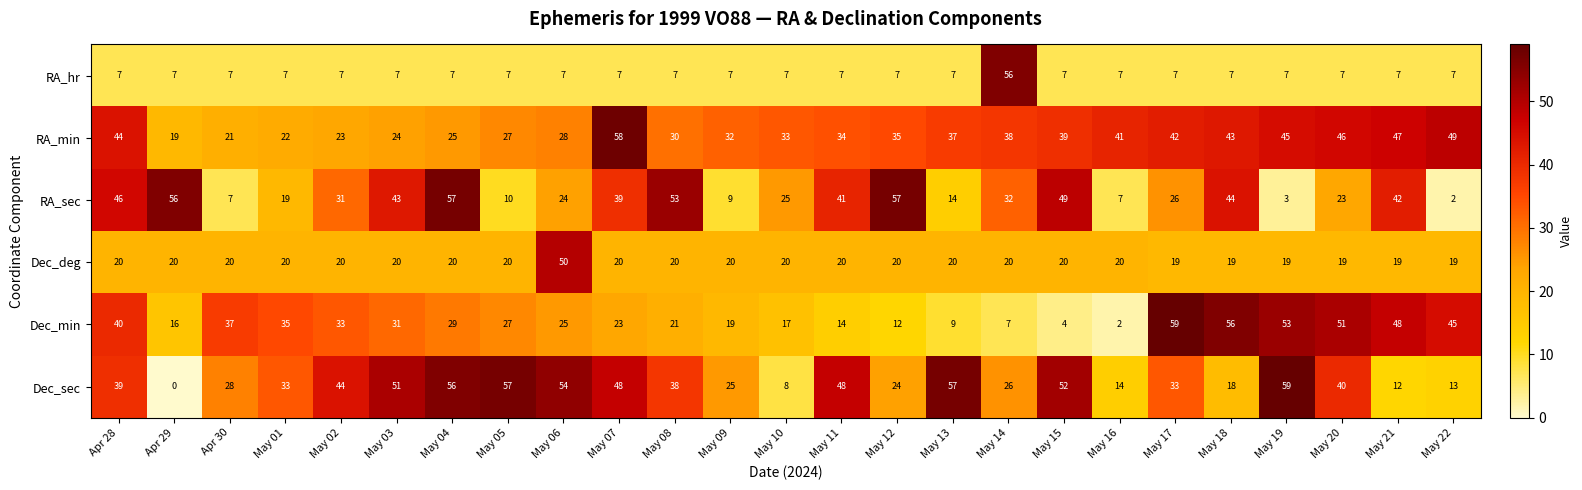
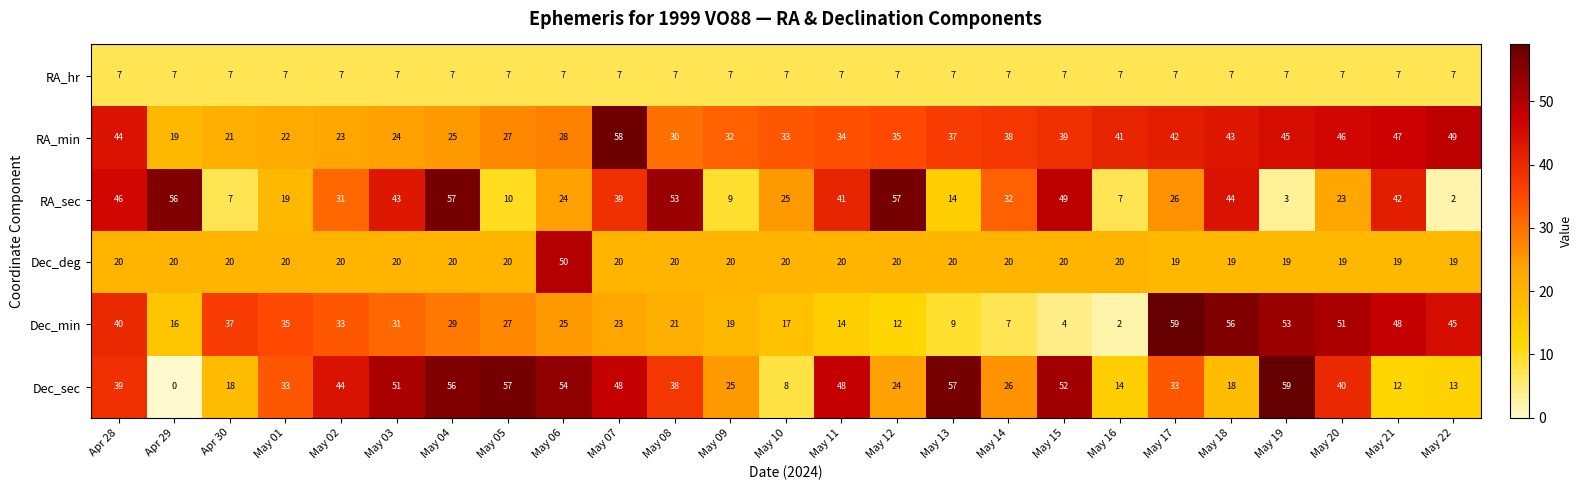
RA_hr, May 14: 56 -> 7
Dec_sec, Apr 30: 28 -> 18
